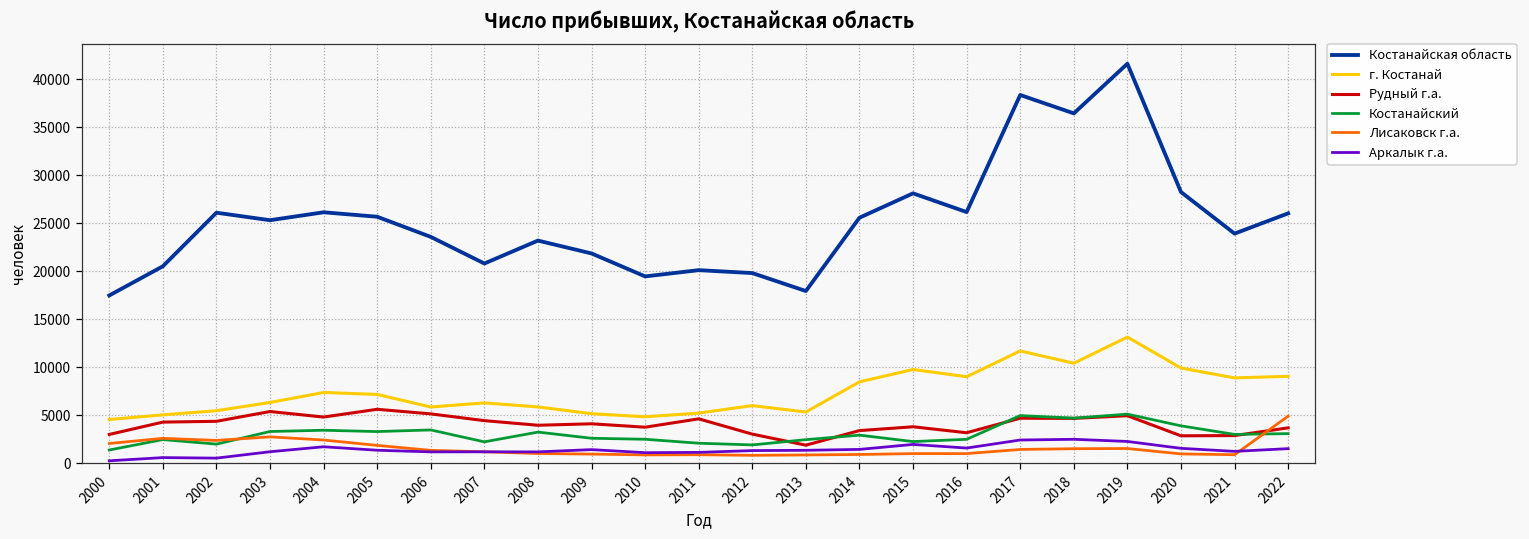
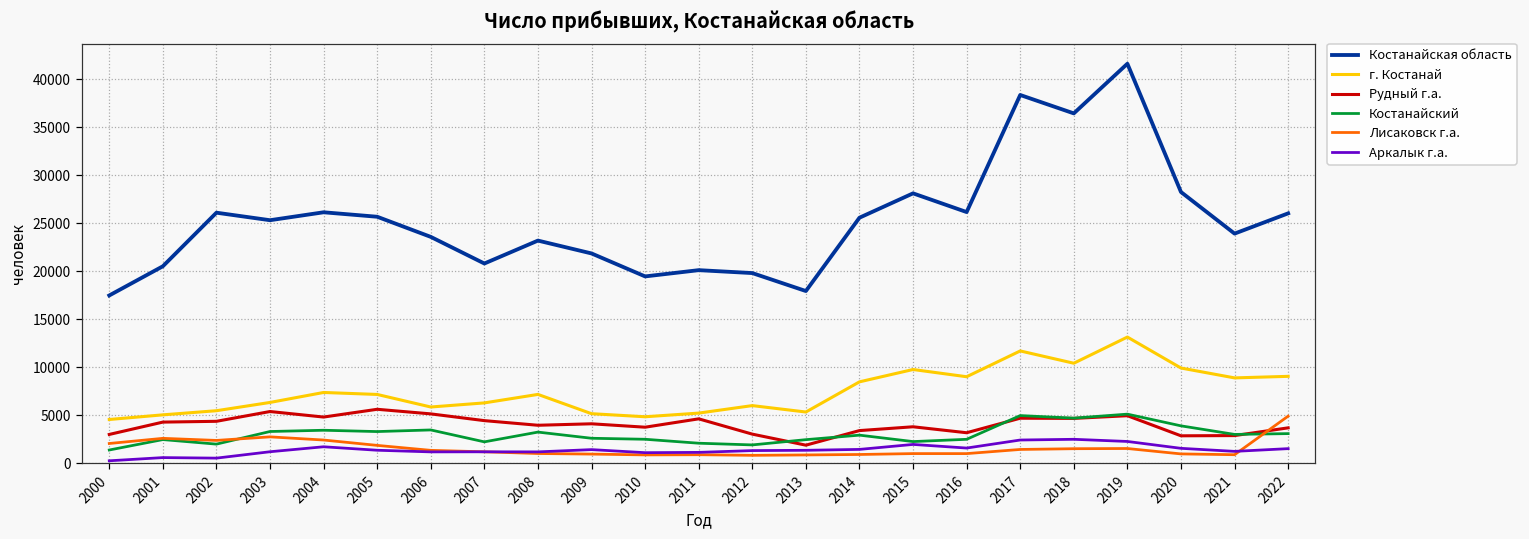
г. Костанай, 2008: 6000 -> 7000
